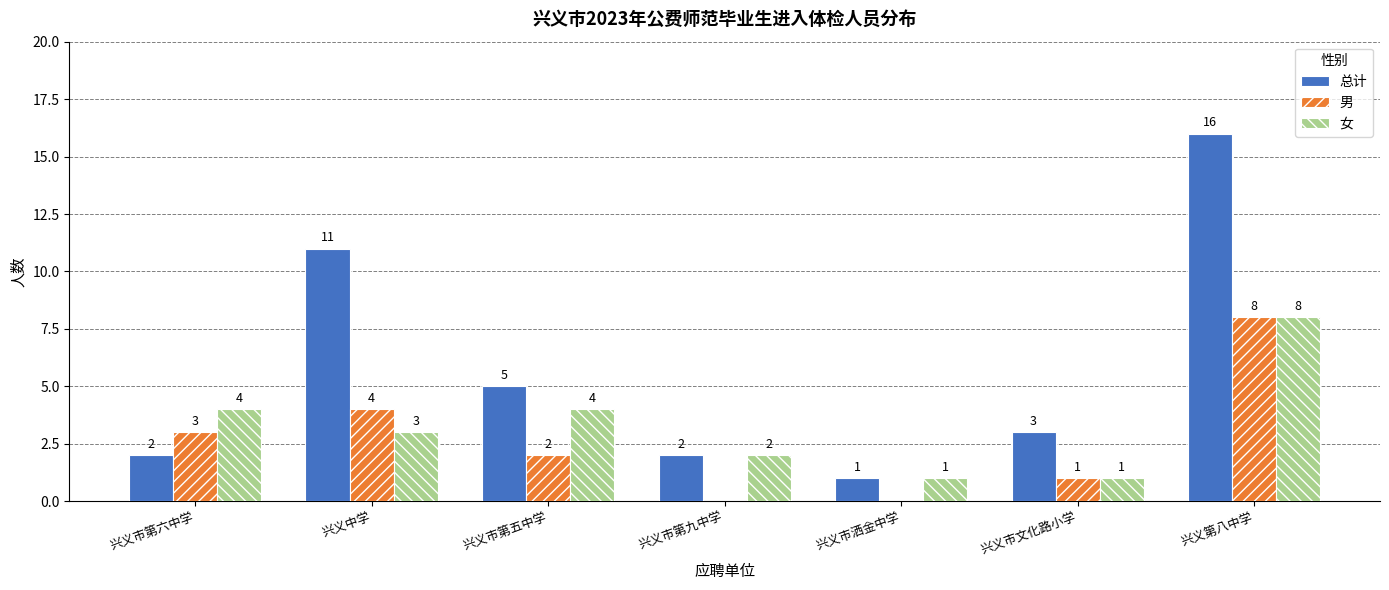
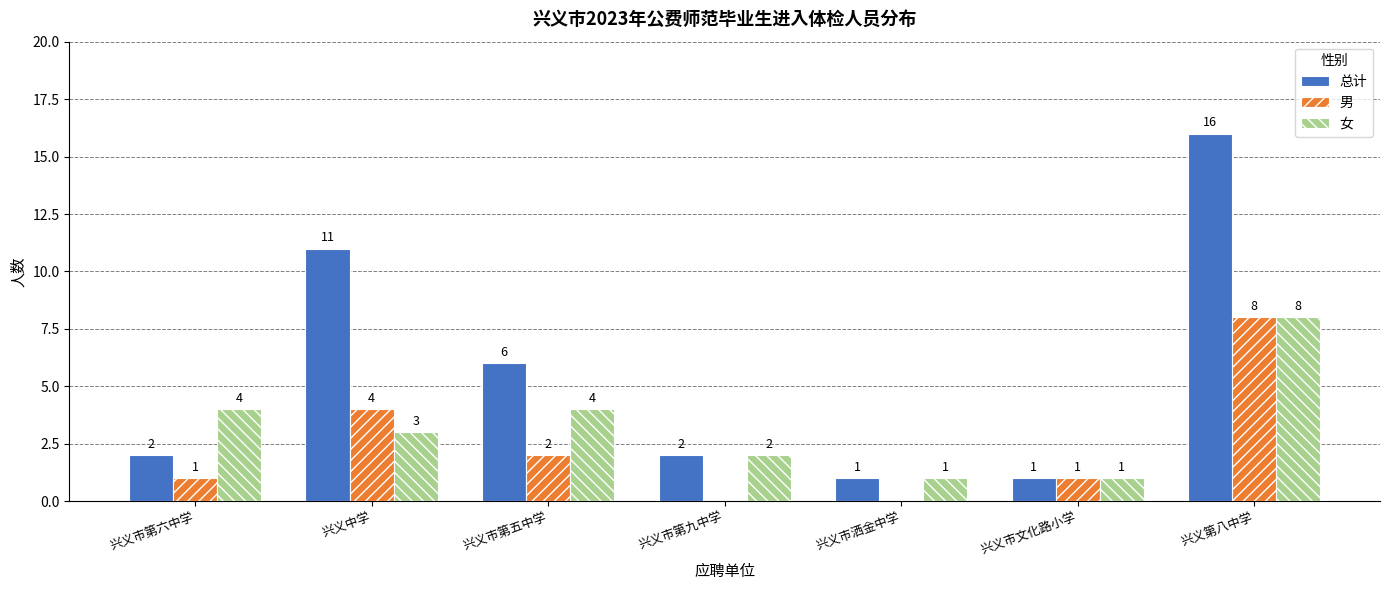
男, 兴义市第六中学: 3 -> 1
总计, 兴义市第五中学: 5 -> 6
总计, 兴义市文化路小学: 3 -> 1
